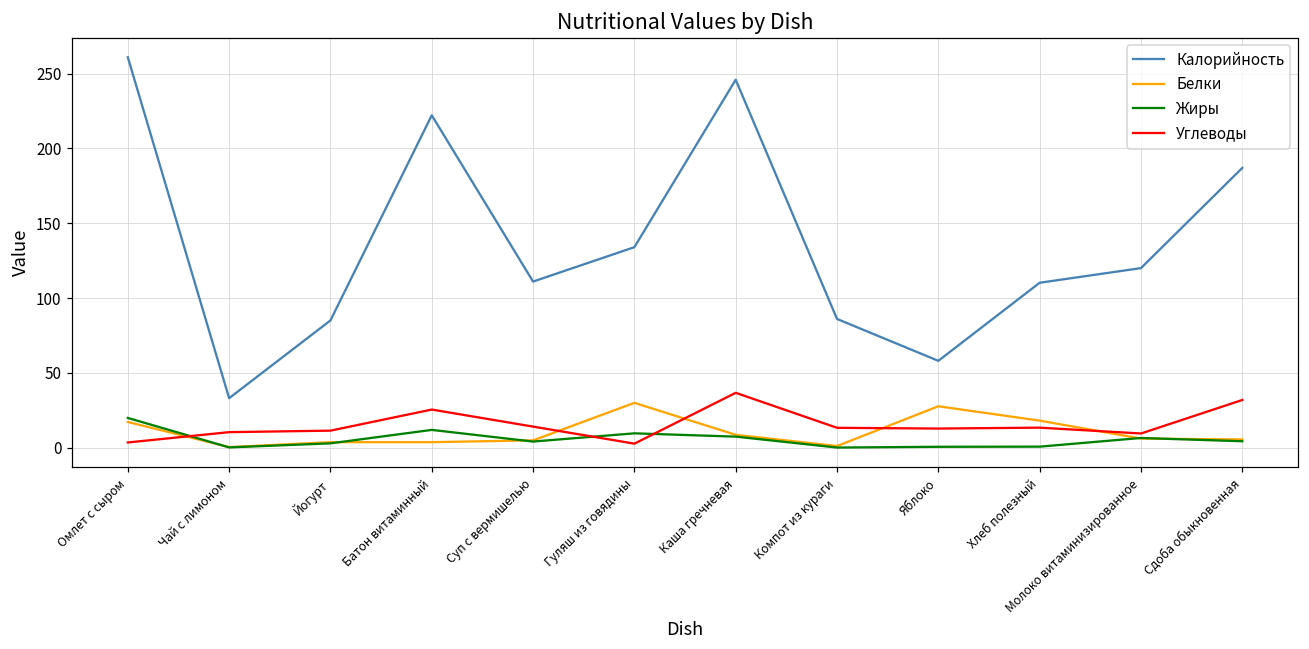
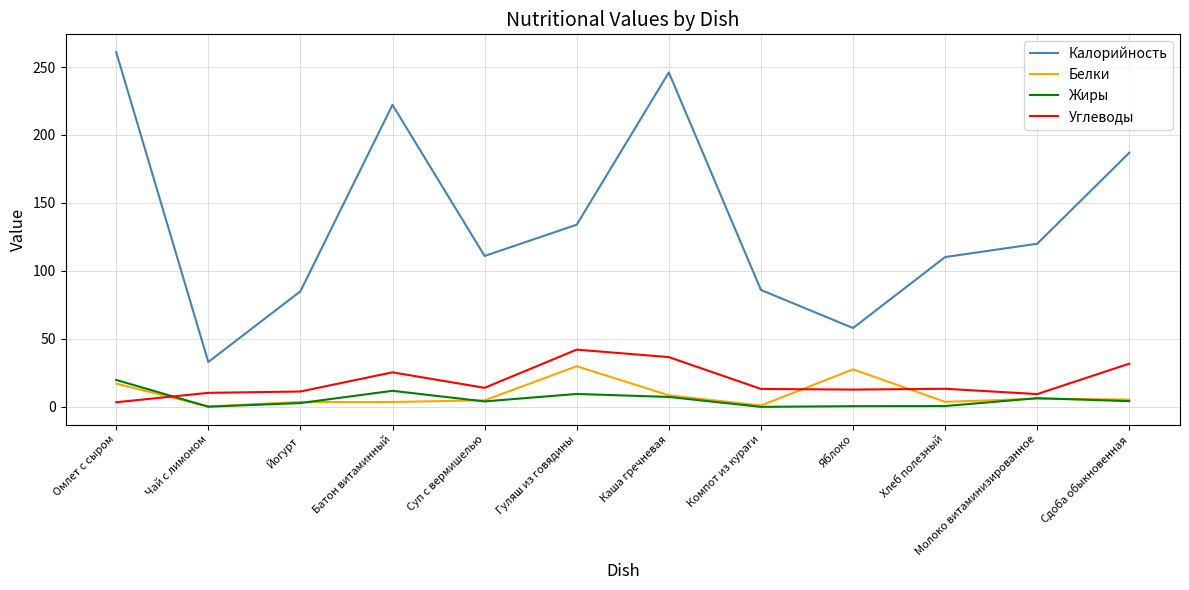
Углеводы, Гуляш из говядины: 3 -> 42
Белки, Хлеб полезный: 18 -> 4
